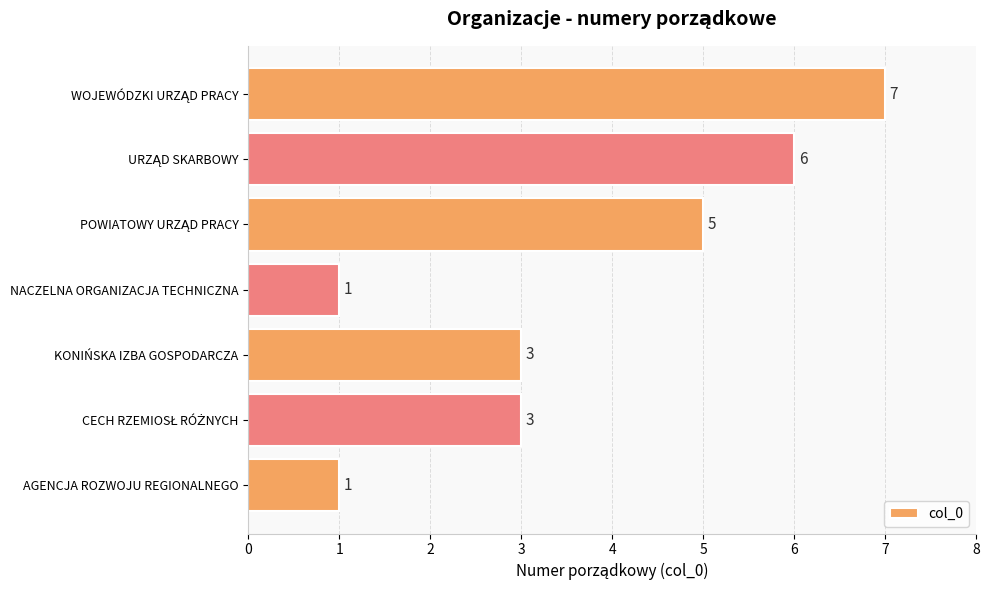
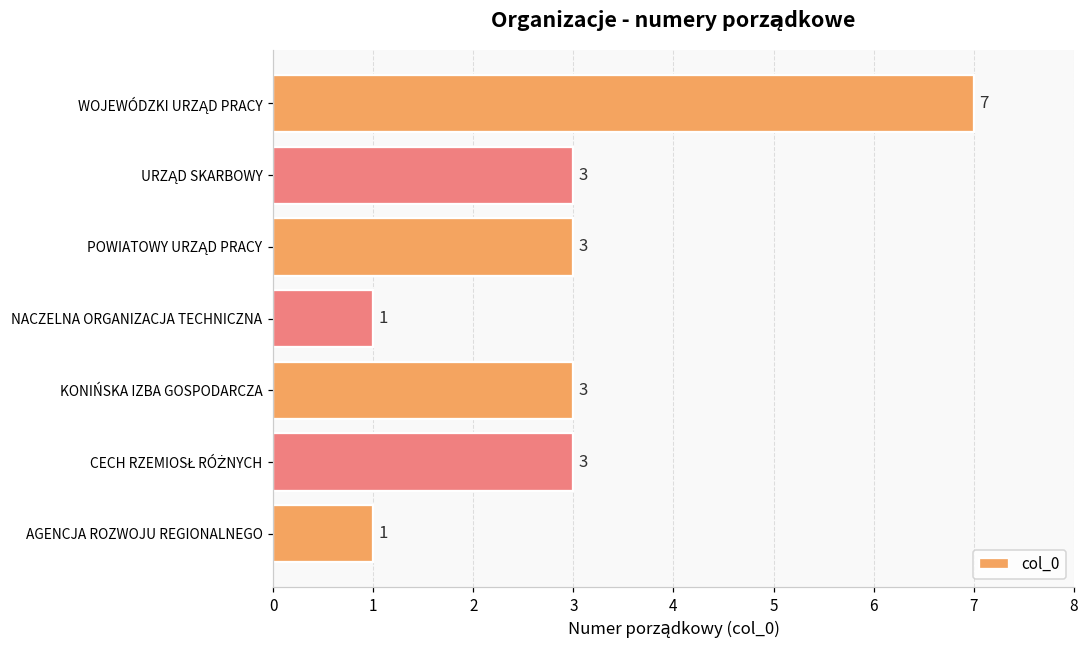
URZĄD SKARBOWY: 6 -> 3
POWIATOWY URZĄD PRACY: 5 -> 3
